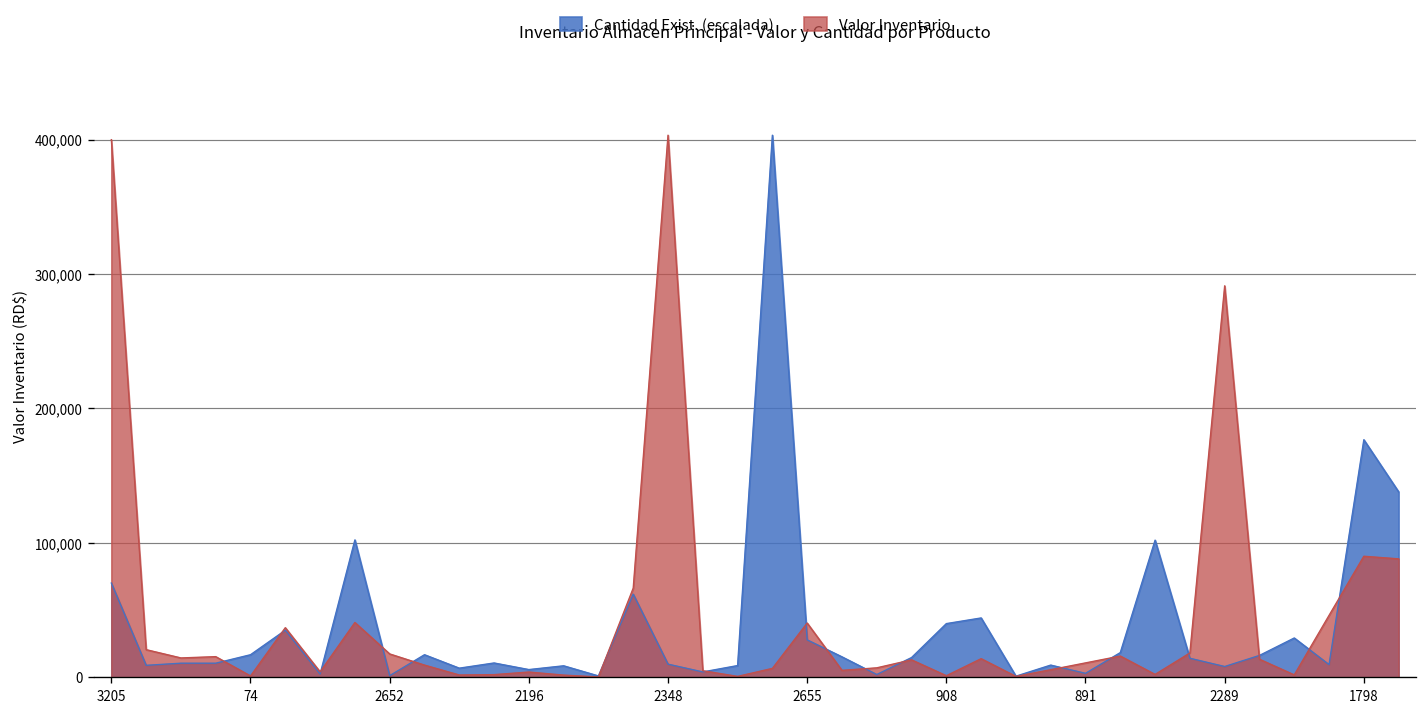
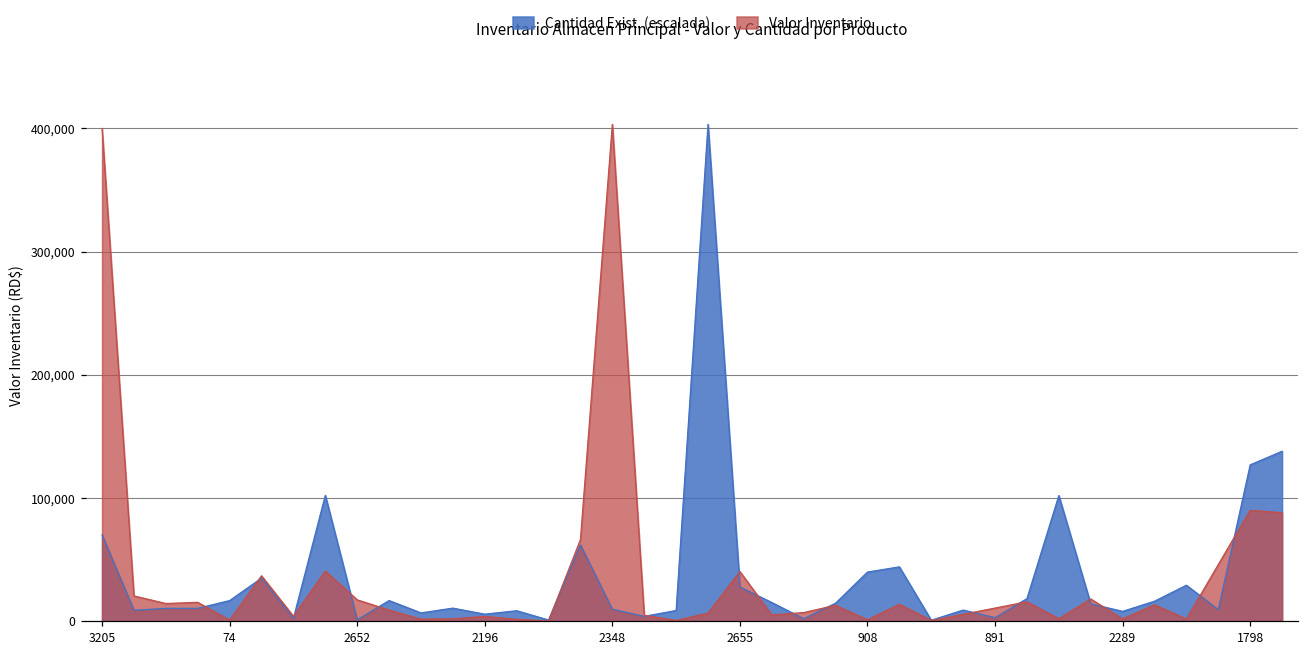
Valor Inventario, 2289: 291,000 -> 2,000
Cantidad Exist. (escalada), 1798: 177,000 -> 127,000
